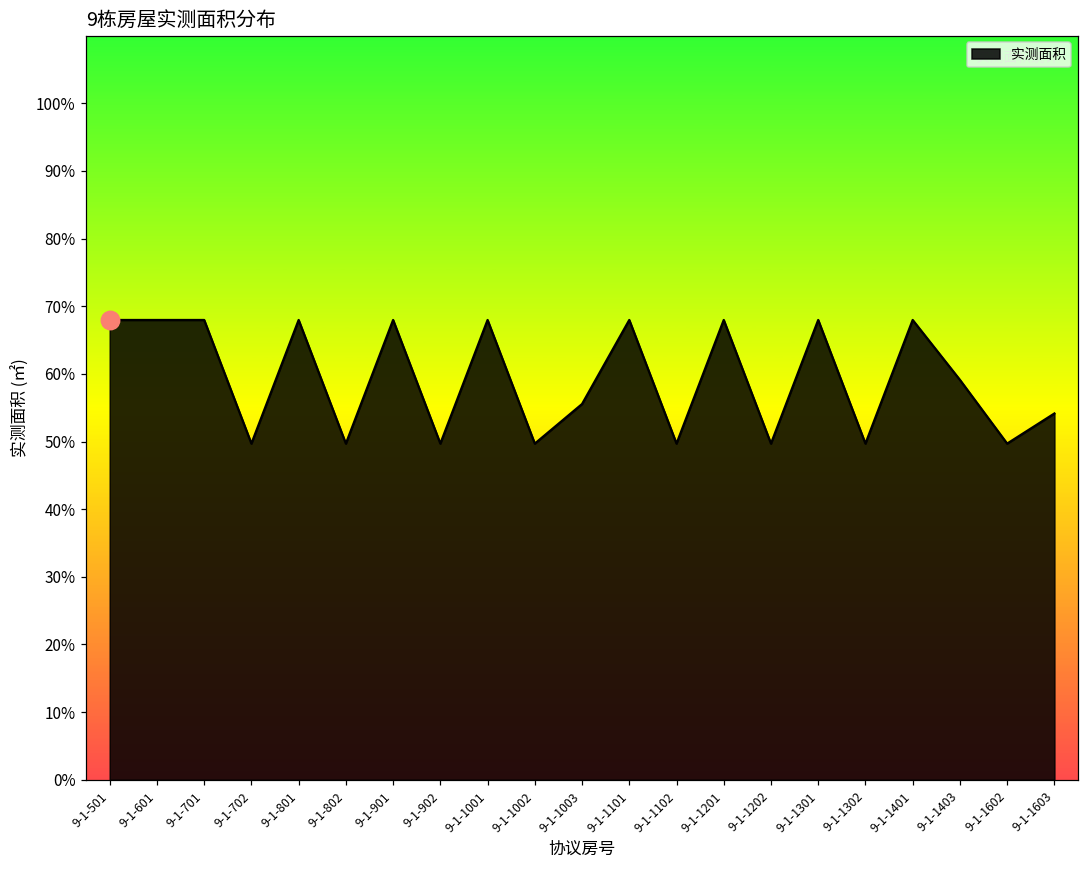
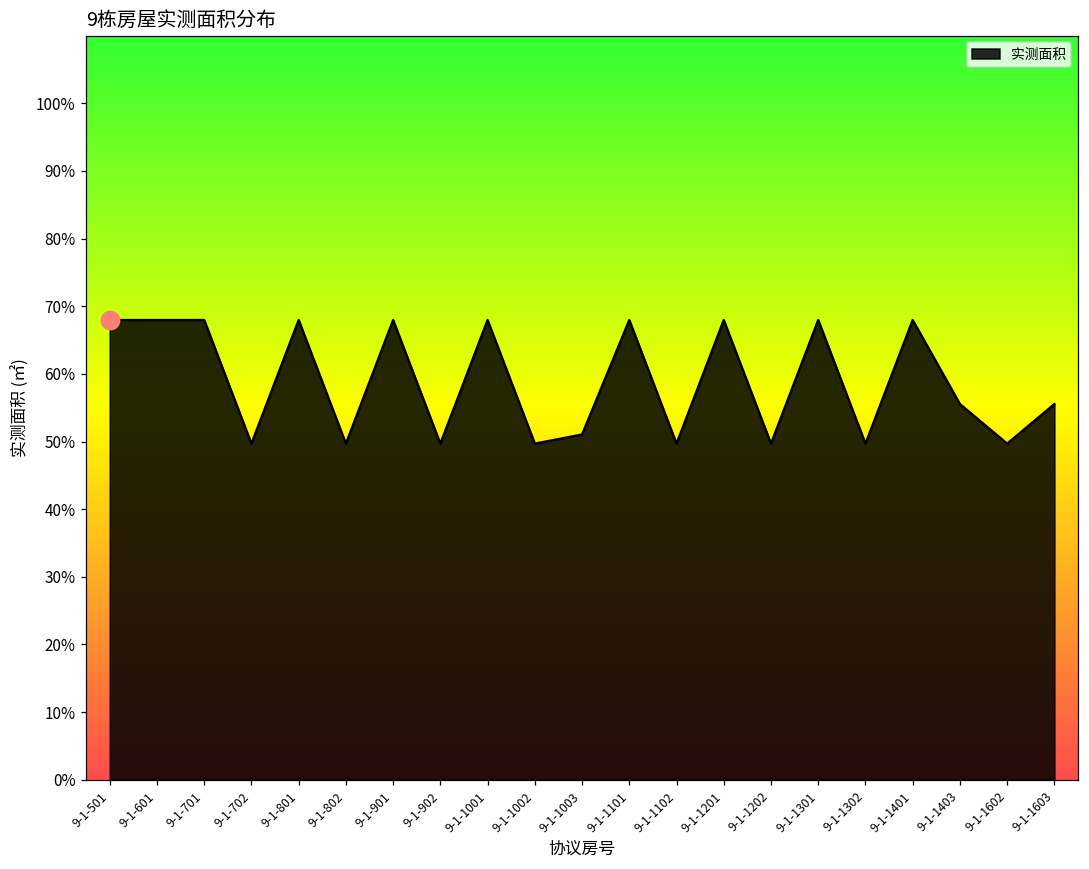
实测面积, 9-1-1003: 56% -> 51%
实测面积, 9-1-1403: 59% -> 56%
实测面积, 9-1-1603: 54% -> 56%
